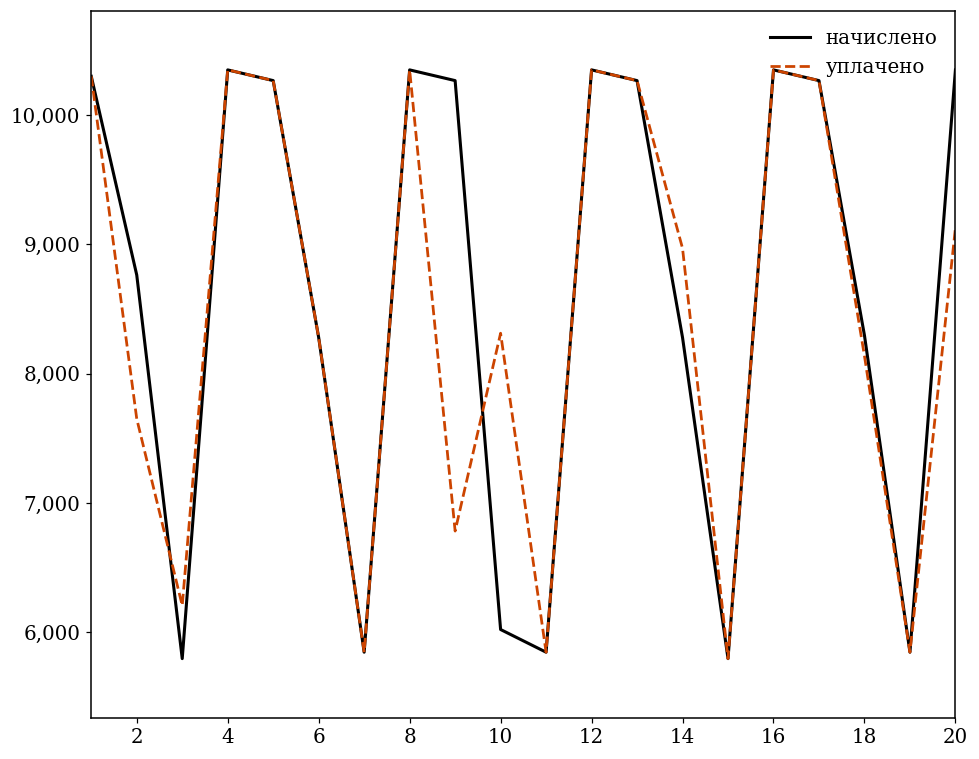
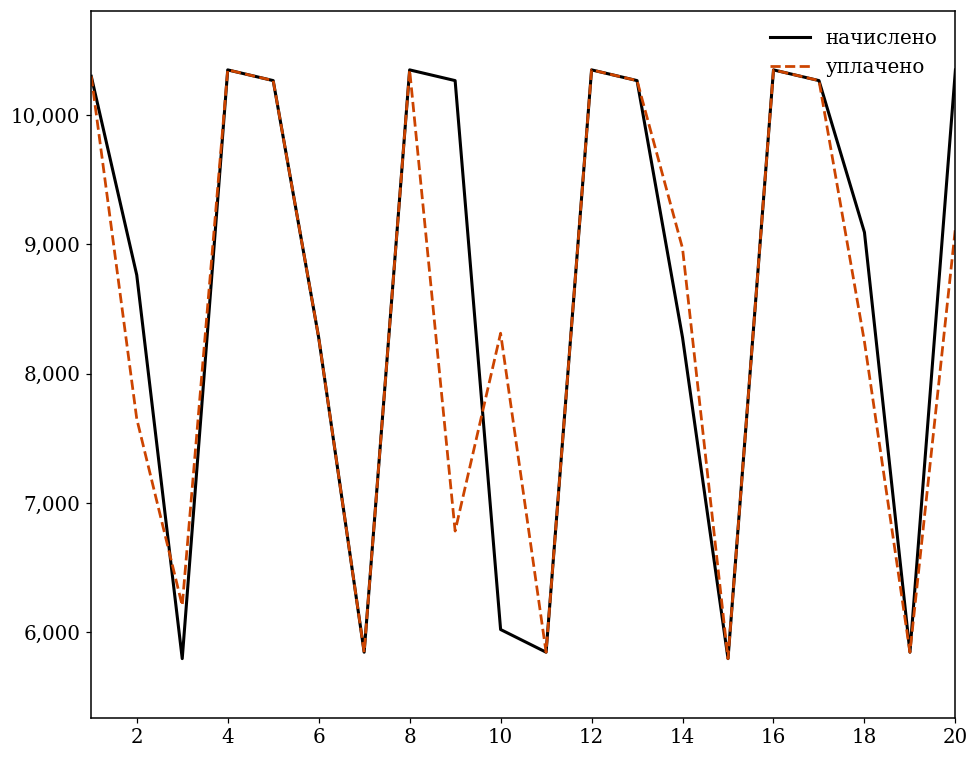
начислено, 18: 8,300 -> 9,090
уплачено, 18: 8,140 -> 8,250
